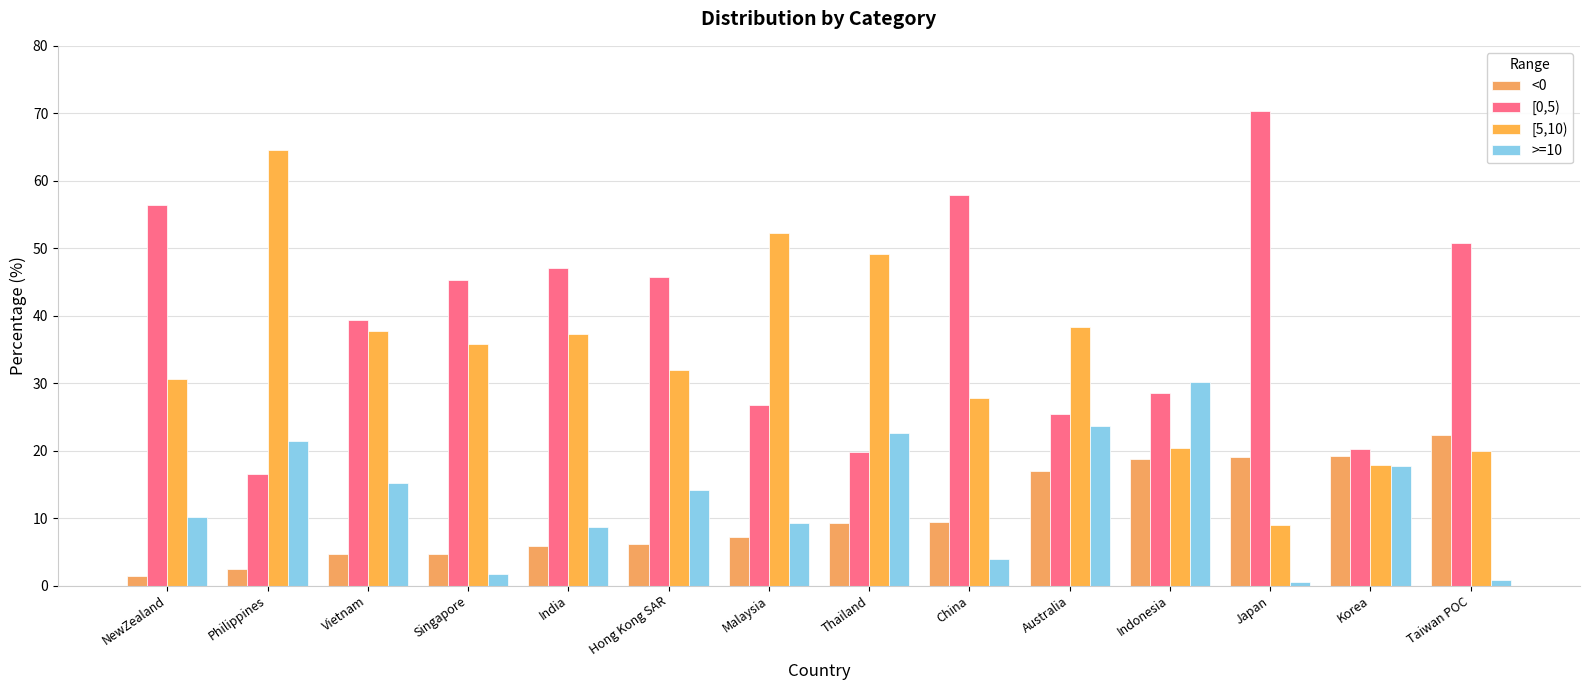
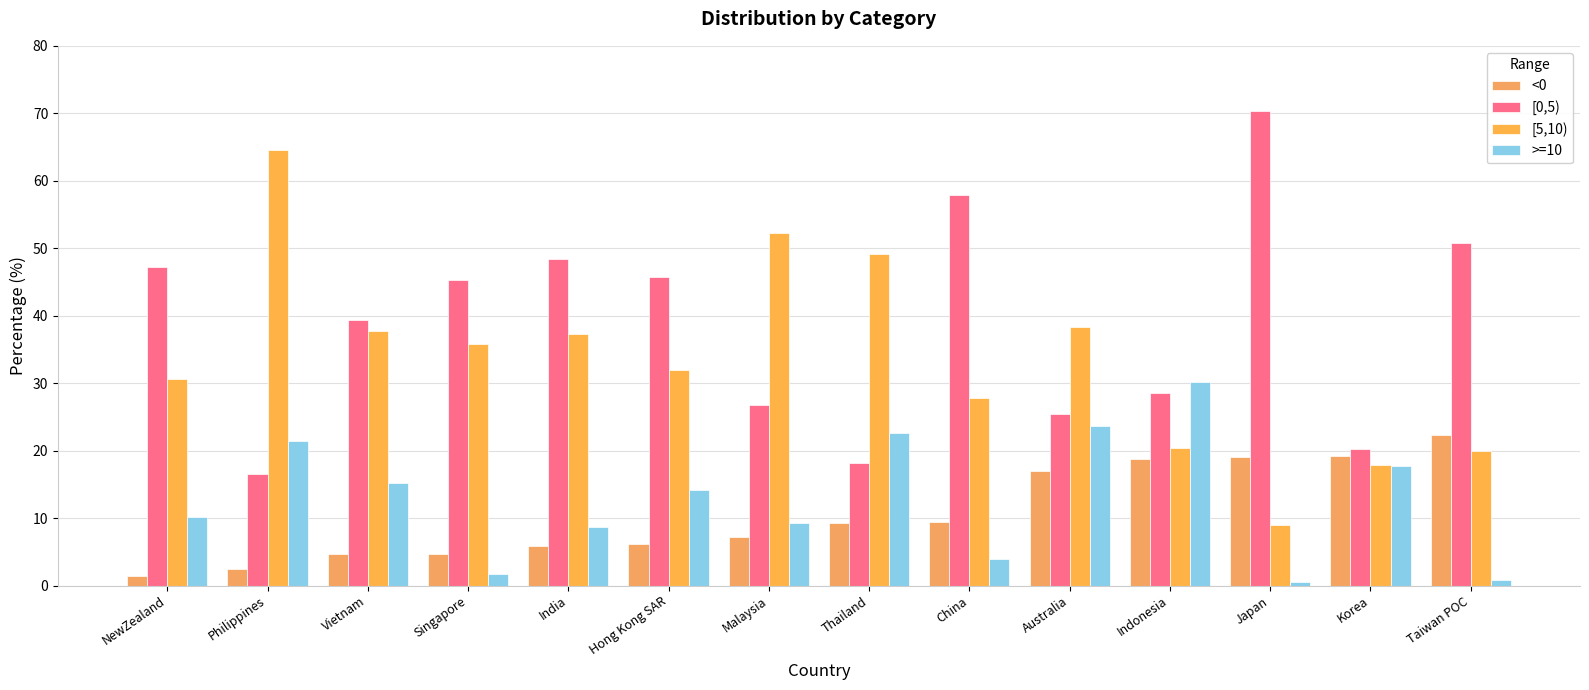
[0,5), NewZealand: 56 -> 47
[0,5), India: 47 -> 48
[0,5), Thailand: 20 -> 18
